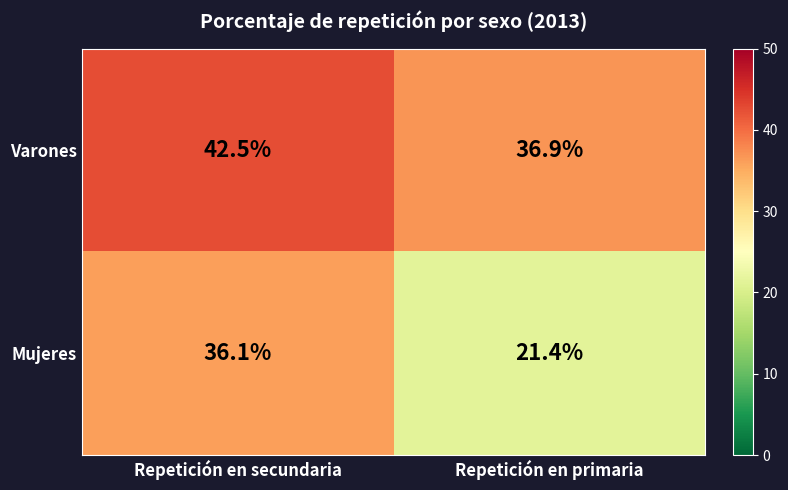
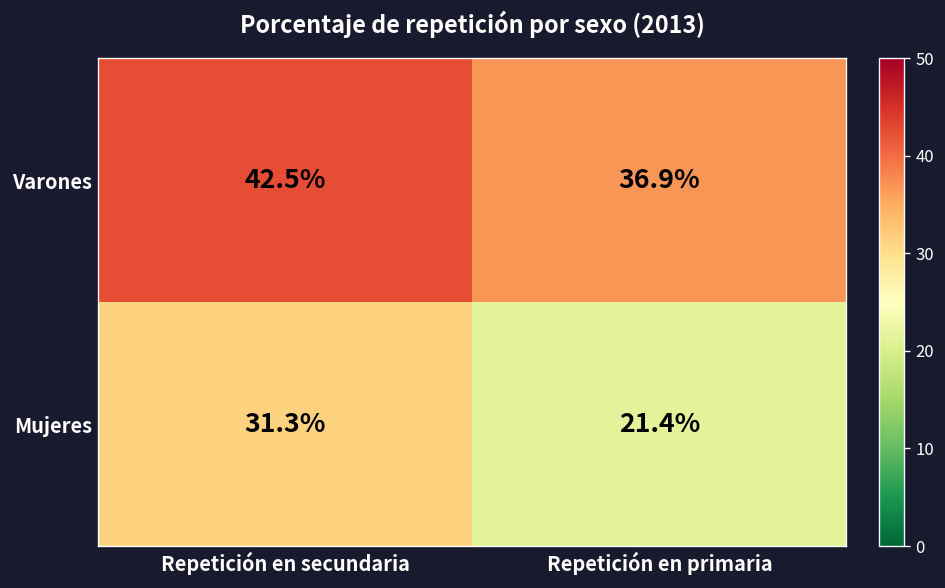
Mujeres, Repetición en secundaria: 36.1% -> 31.3%
